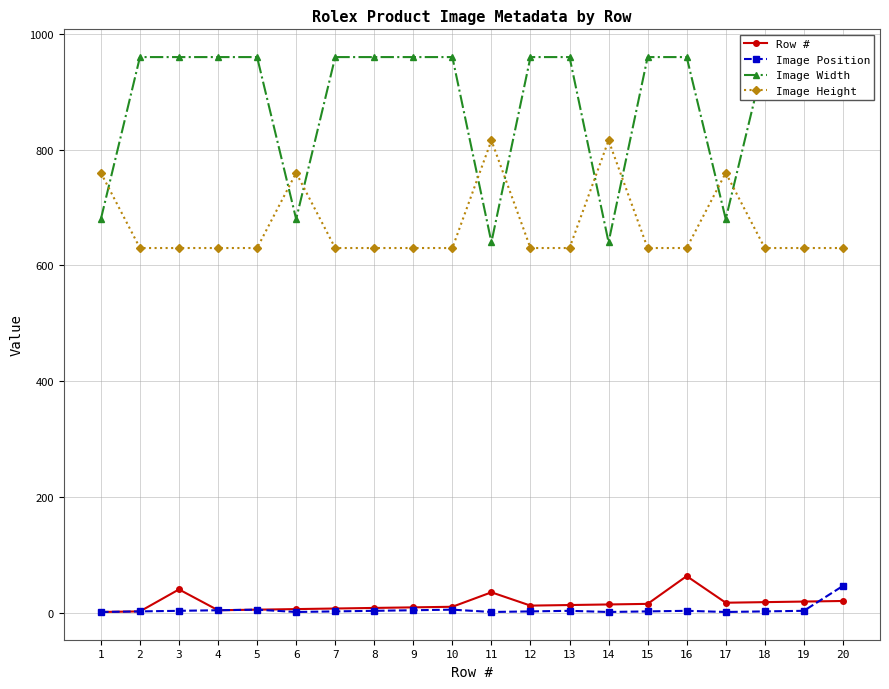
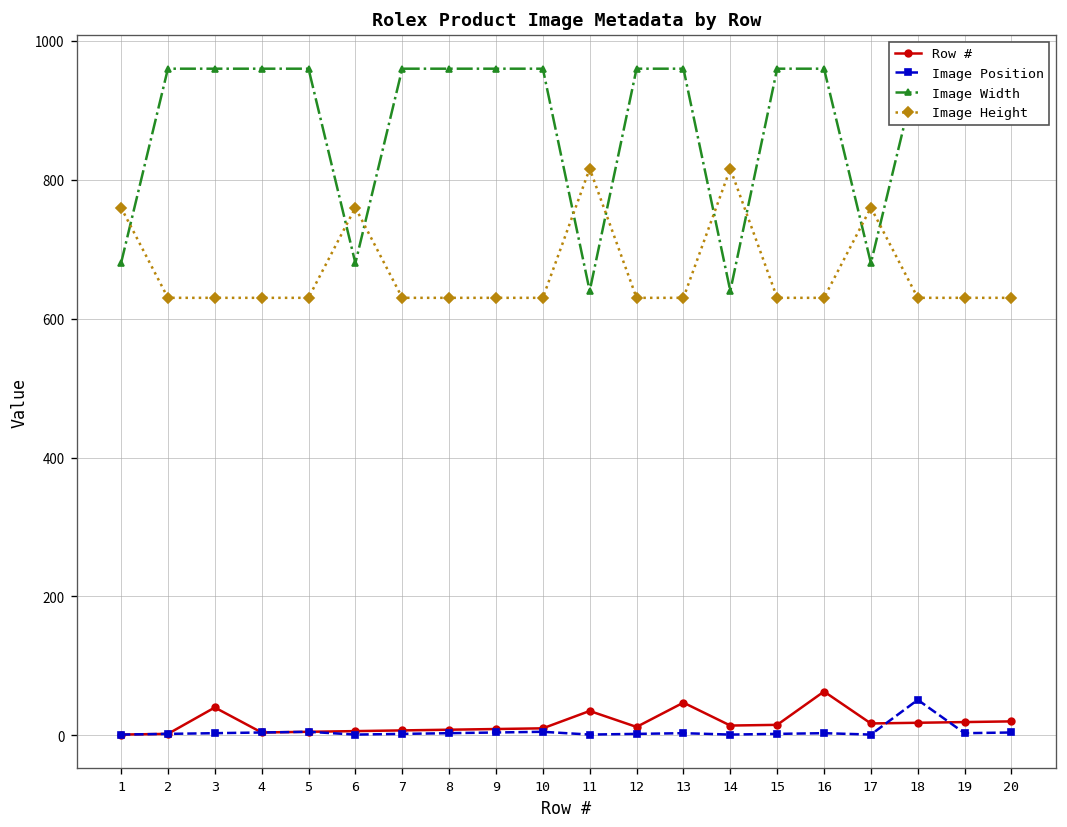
Row #, 13: 10 -> 50
Image Position, 18: 0 -> 50
Image Position, 20: 50 -> 0
